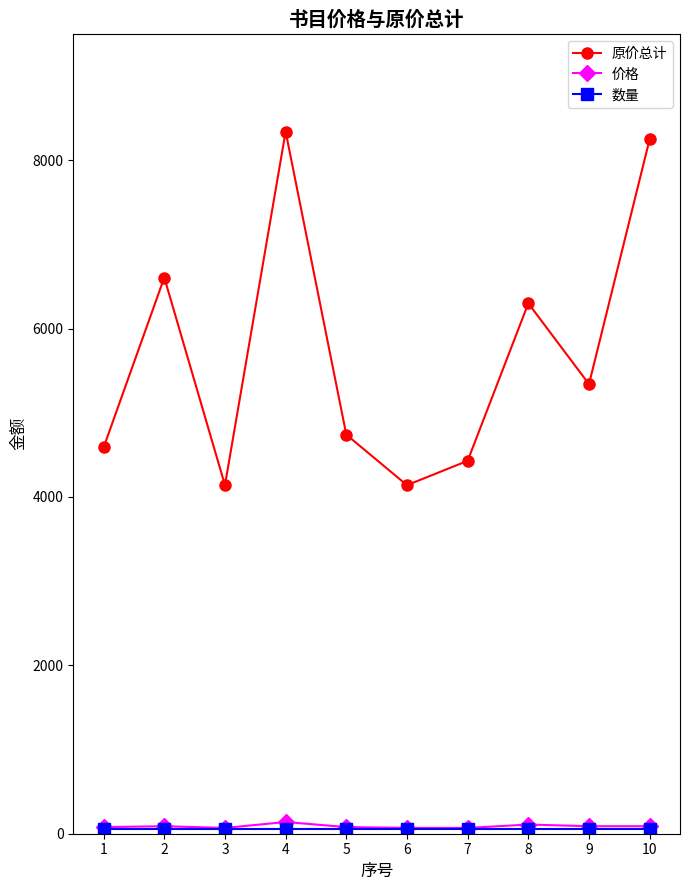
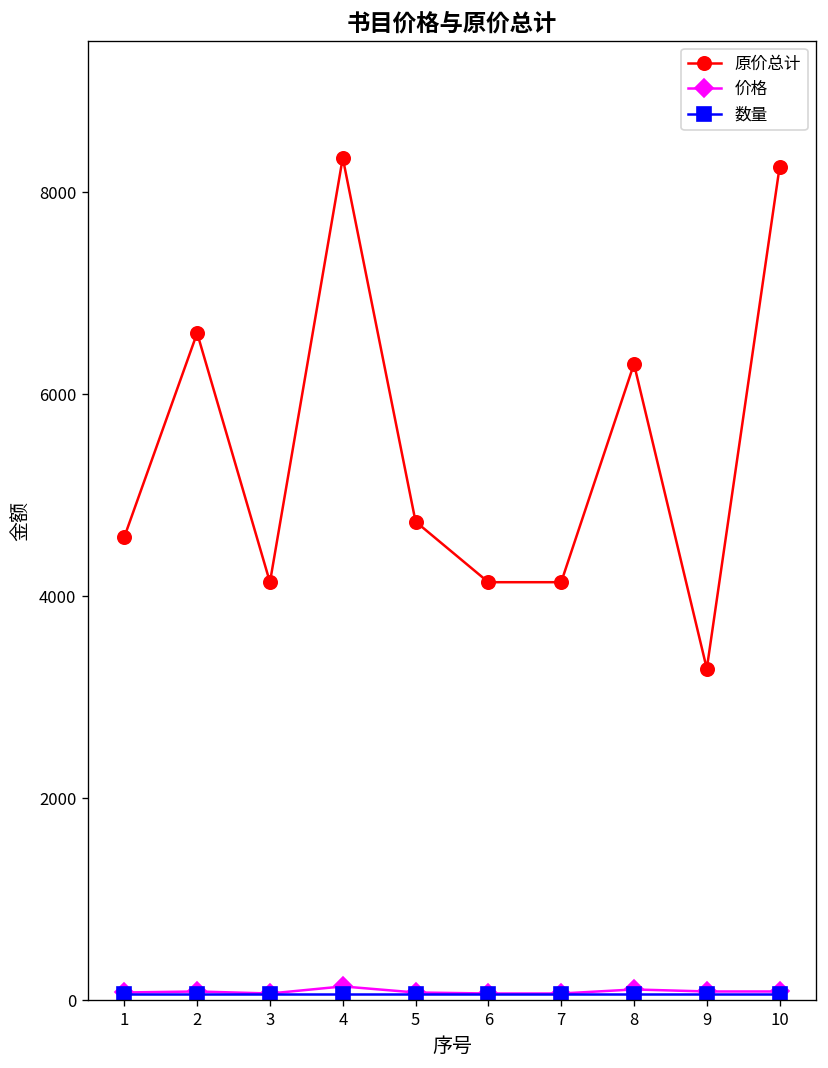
原价总计, 7: 4400 -> 4100
原价总计, 9: 5300 -> 3300
